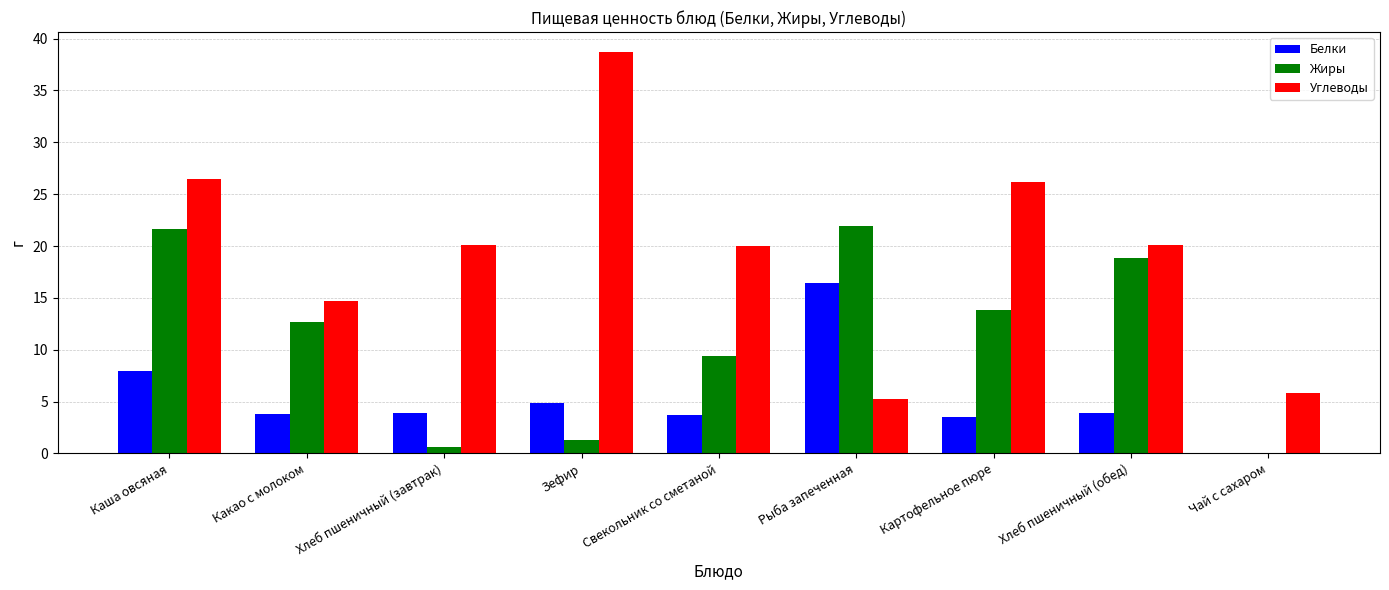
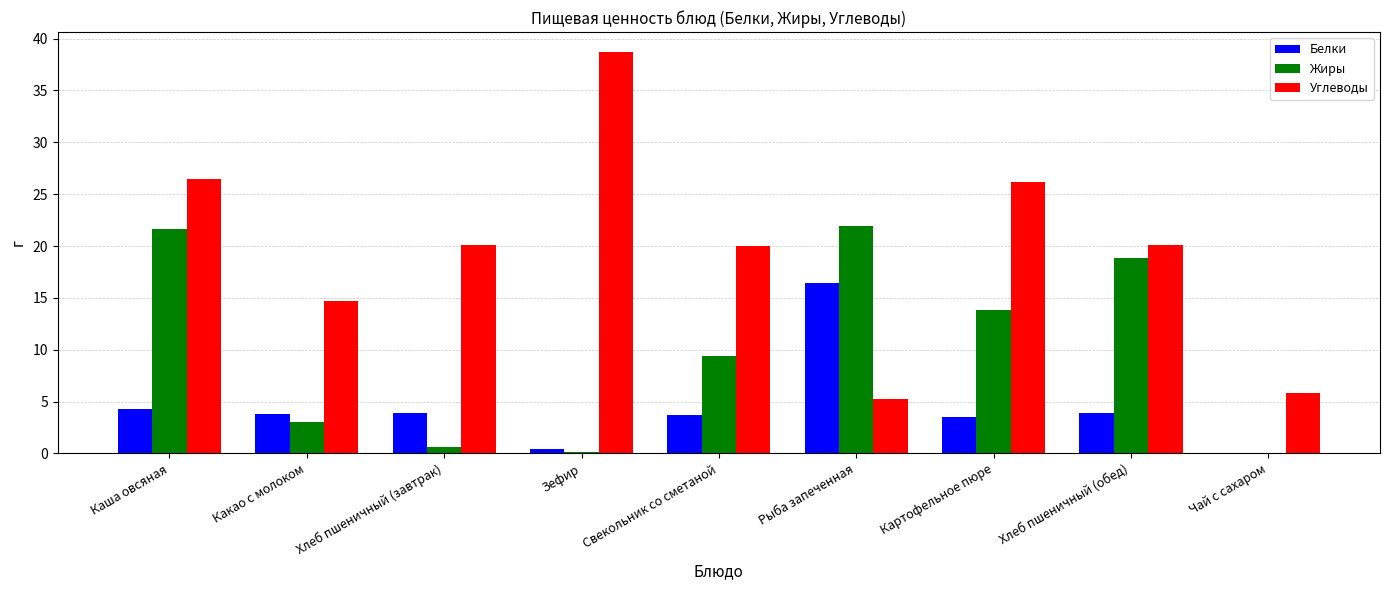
Белки, Каша овсяная: 7.9 -> 4.3
Жиры, Какао с молоком: 12.7 -> 3.0
Белки, Зефир: 4.9 -> 0.4
Жиры, Зефир: 1.3 -> 0.1
